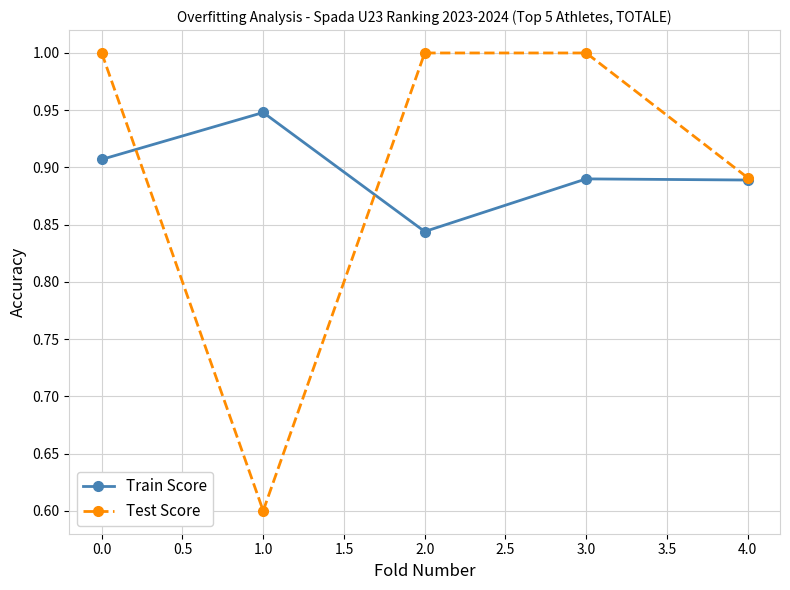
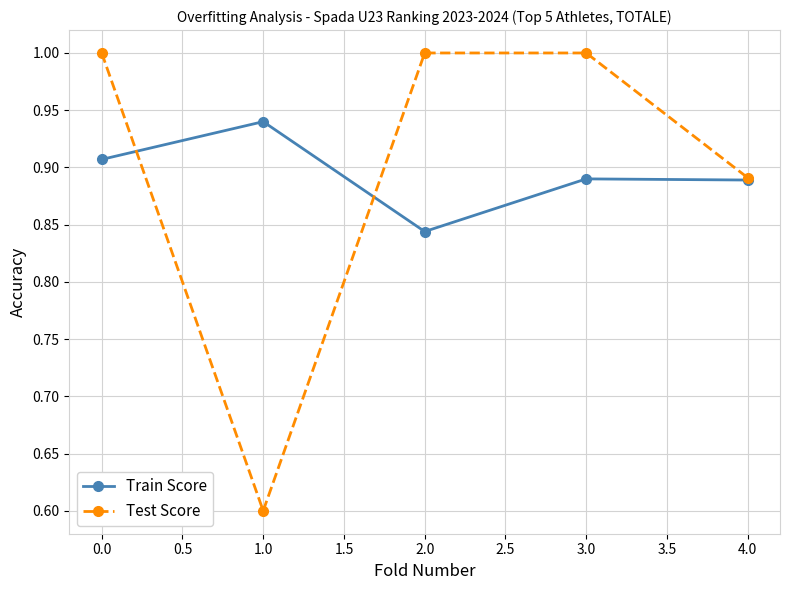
Train Score, 1.0: 0.948 -> 0.940
